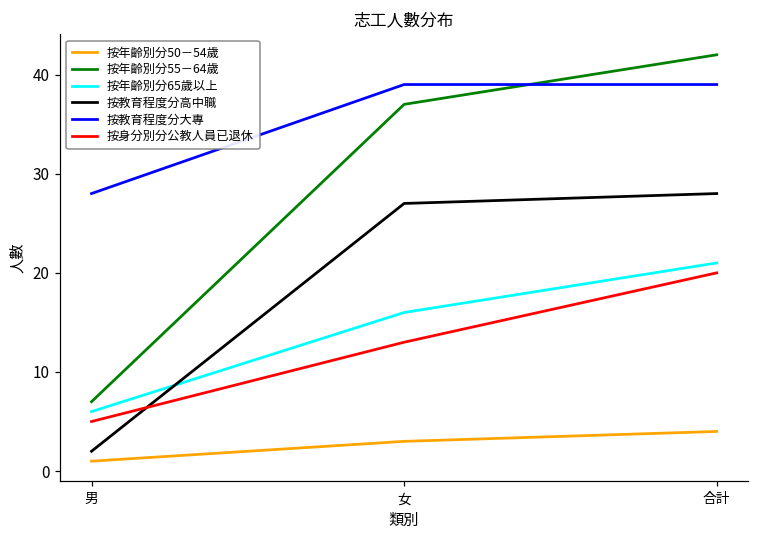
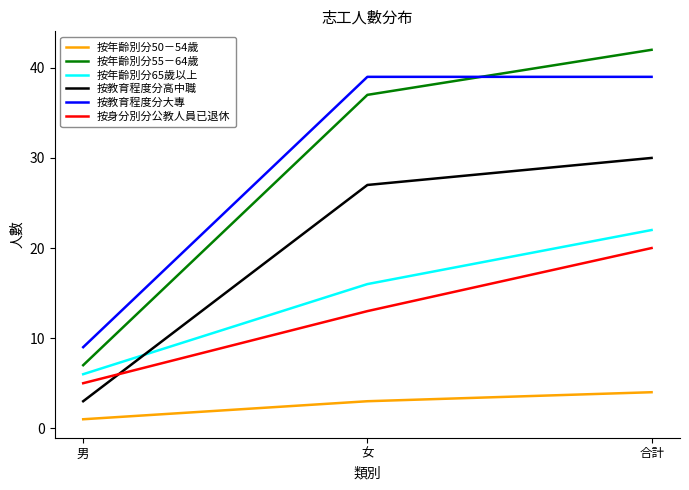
按教育程度分高中職, 男: 2 -> 3
按教育程度分大專, 男: 28 -> 9
按年齡別分65歲以上, 合計: 21 -> 22
按教育程度分高中職, 合計: 28 -> 30
